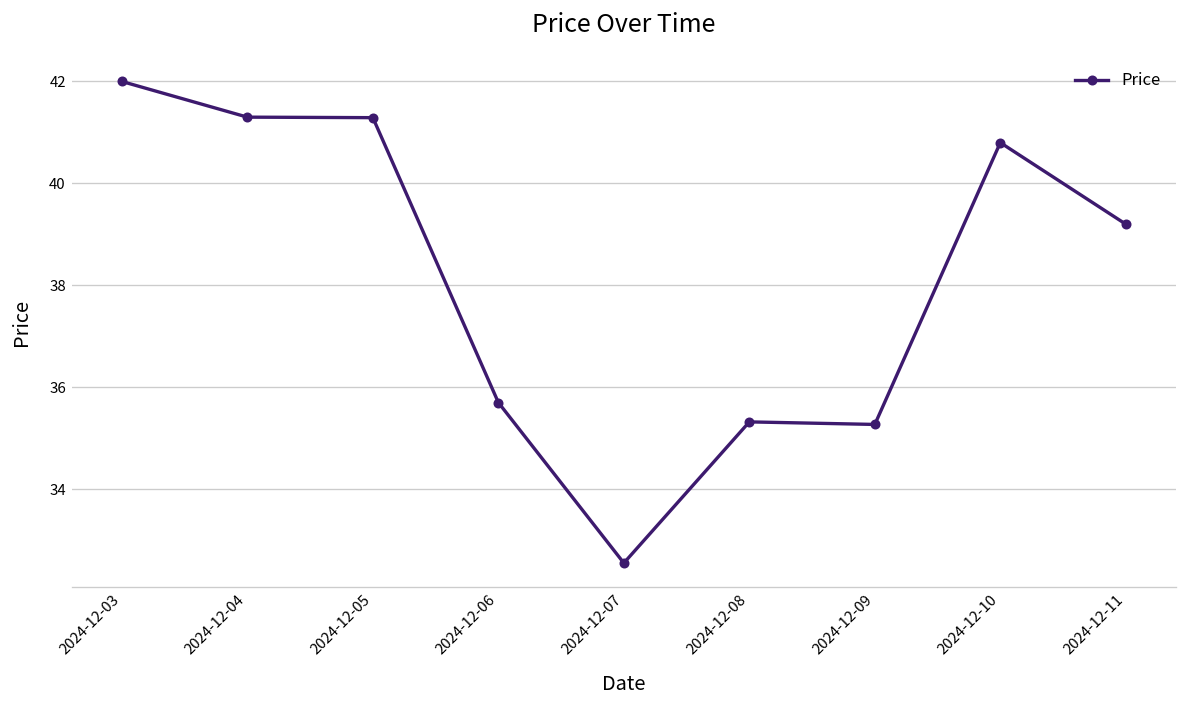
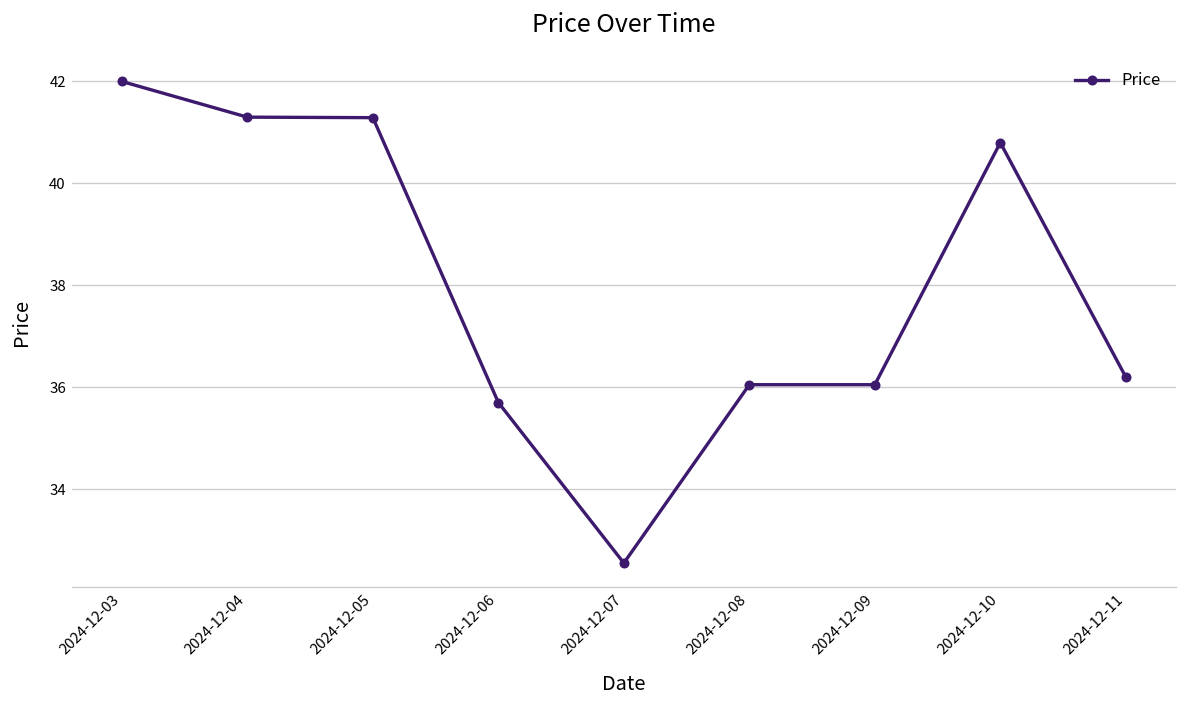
2024-12-08: 35.3 -> 36.1
2024-12-09: 35.3 -> 36.1
2024-12-11: 39.2 -> 36.2
